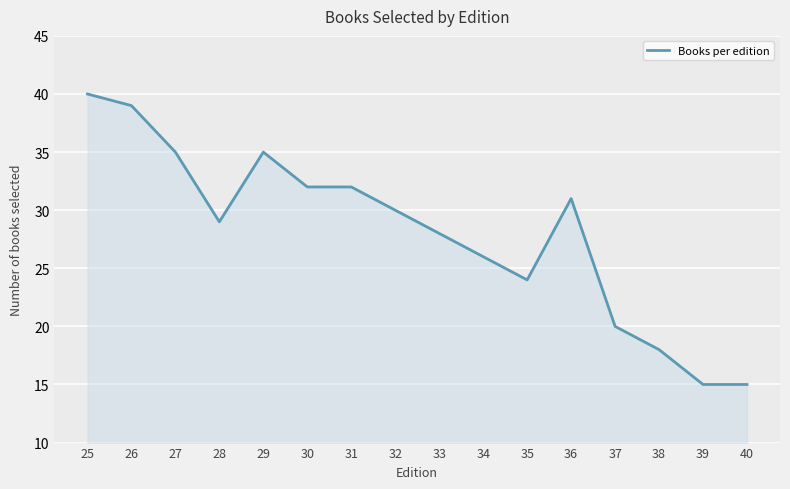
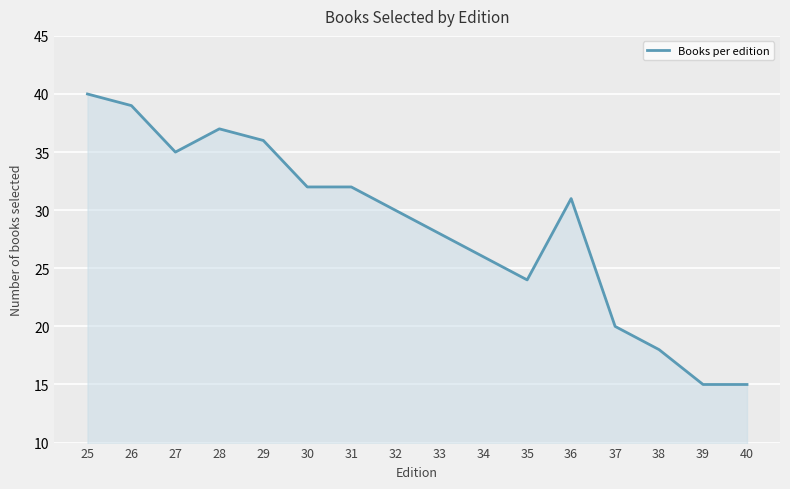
28: 29 -> 37
29: 35 -> 36
